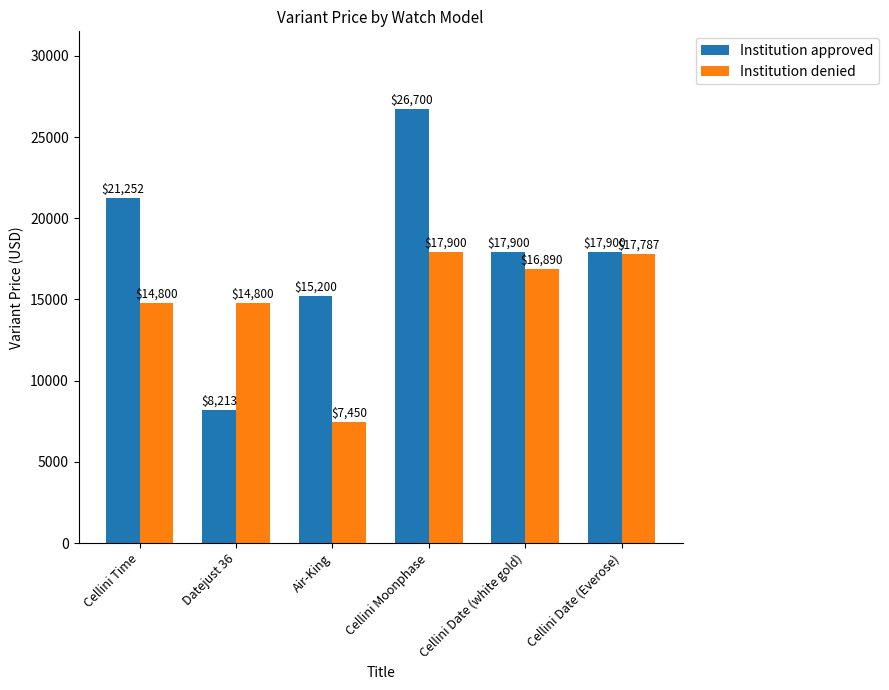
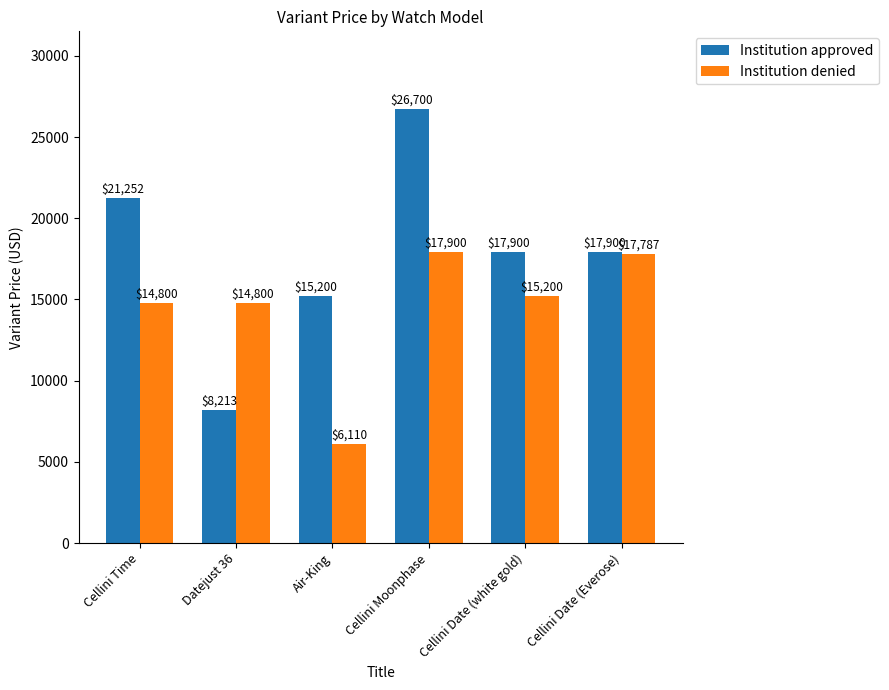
Institution denied, Air-King: $7,450 -> $6,110
Institution denied, Cellini Date (white gold): $16,890 -> $15,200
